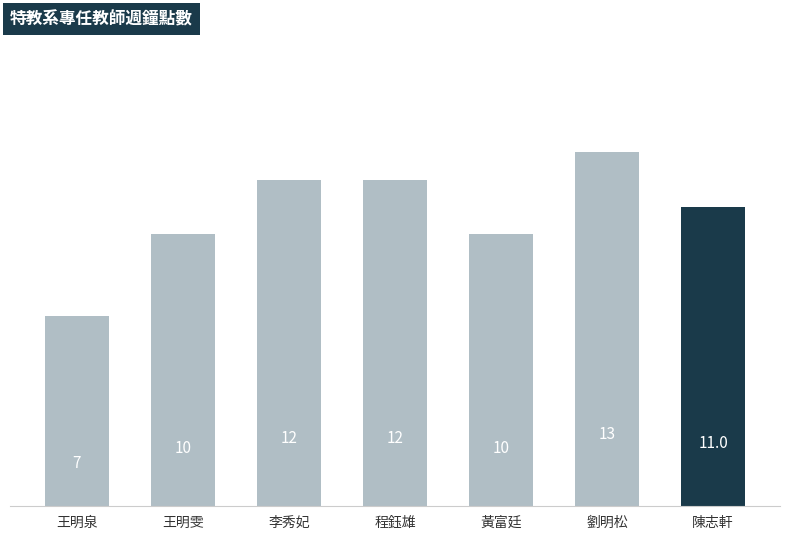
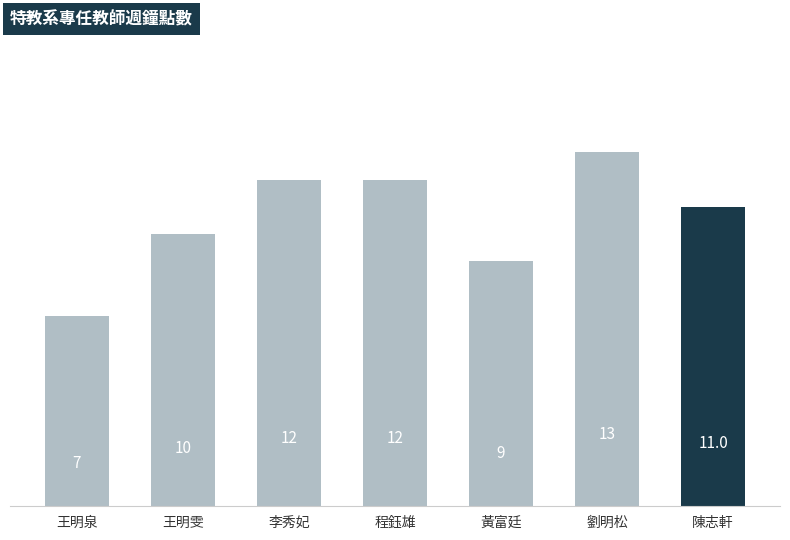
黃富廷: 10 -> 9
